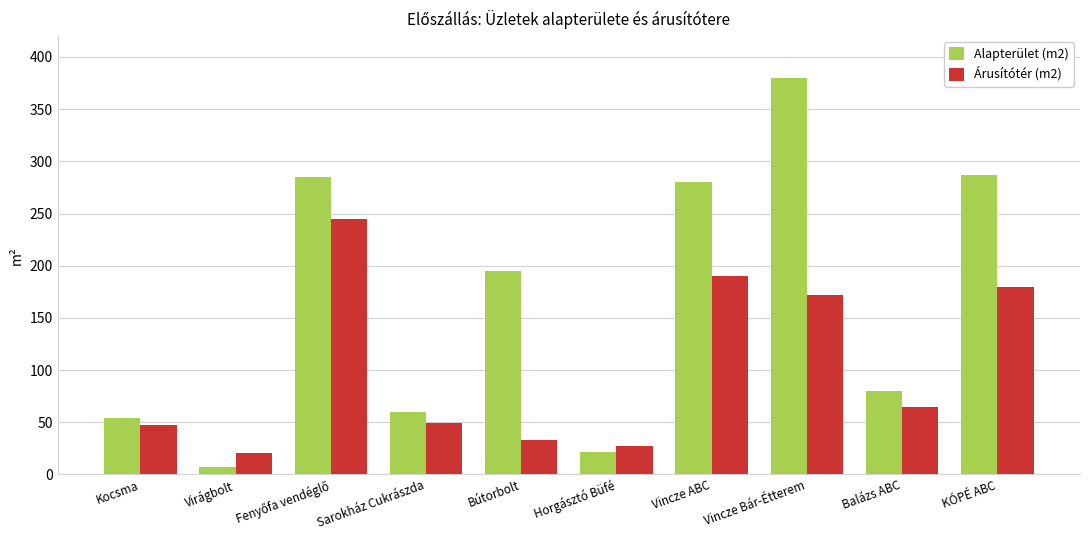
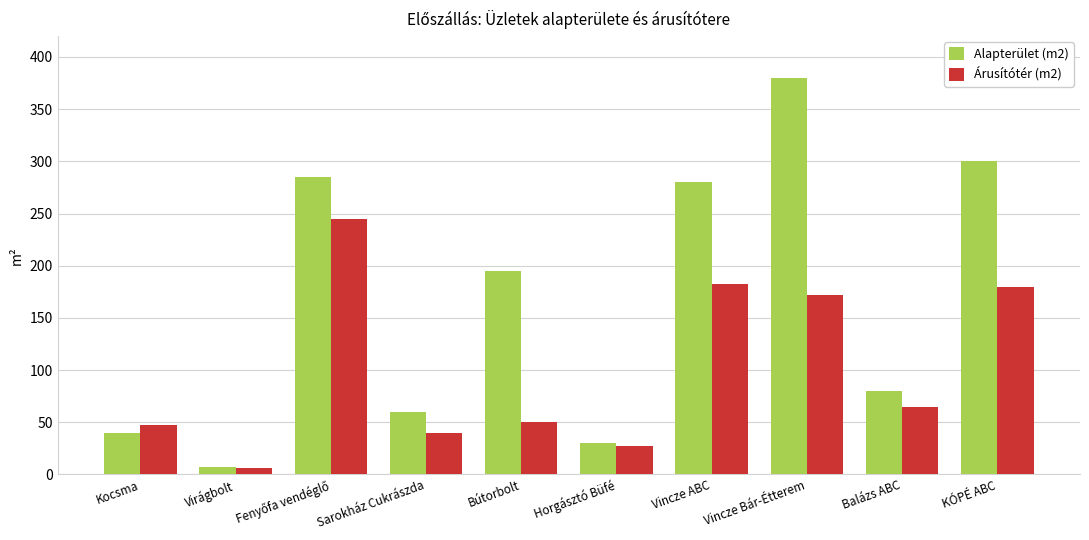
Alapterület (m2), Kocsma: 54 -> 40
Árusítótér (m2), Virágbolt: 20 -> 6
Árusítótér (m2), Sarokház Cukrászda: 49 -> 40
Árusítótér (m2), Bútorbolt: 33 -> 50
Alapterület (m2), Horgásztó Büfé: 21 -> 30
Árusítótér (m2), Vincze ABC: 190 -> 182
Alapterület (m2), KÓPÉ ABC: 287 -> 300
